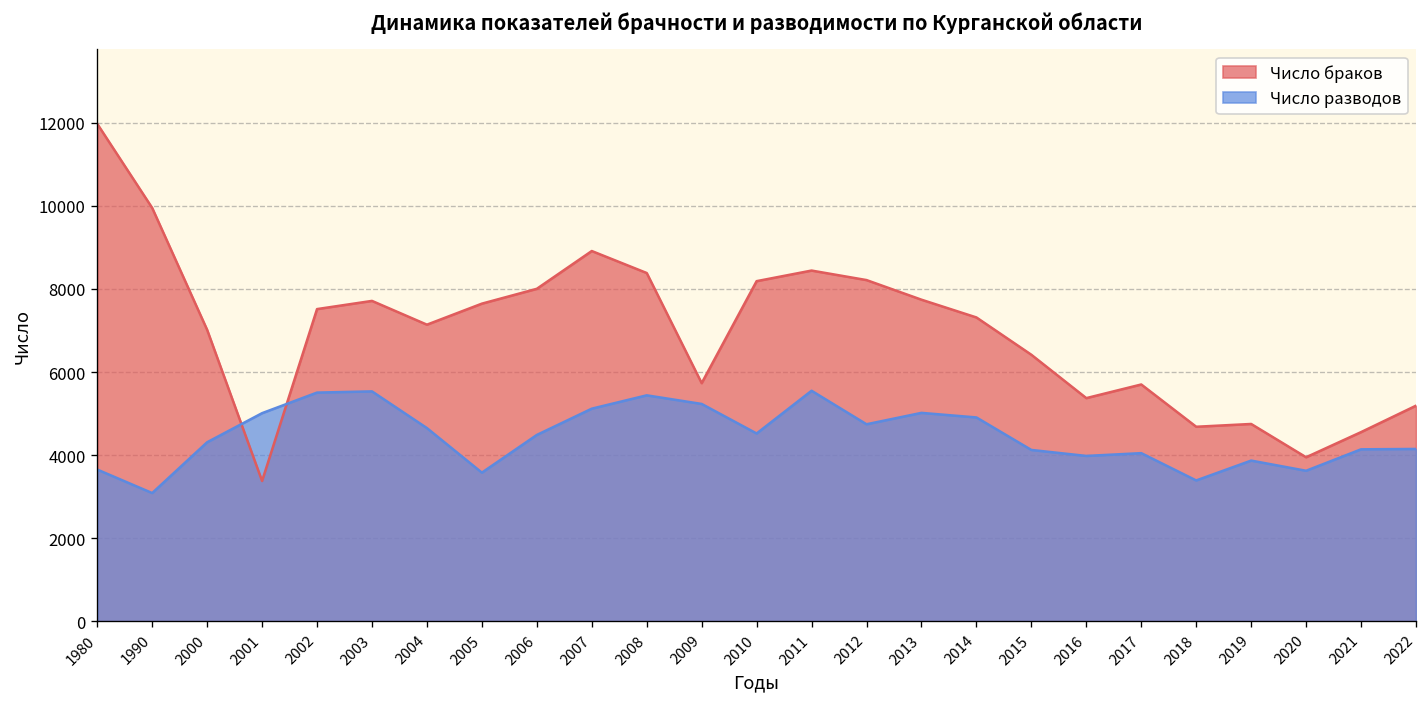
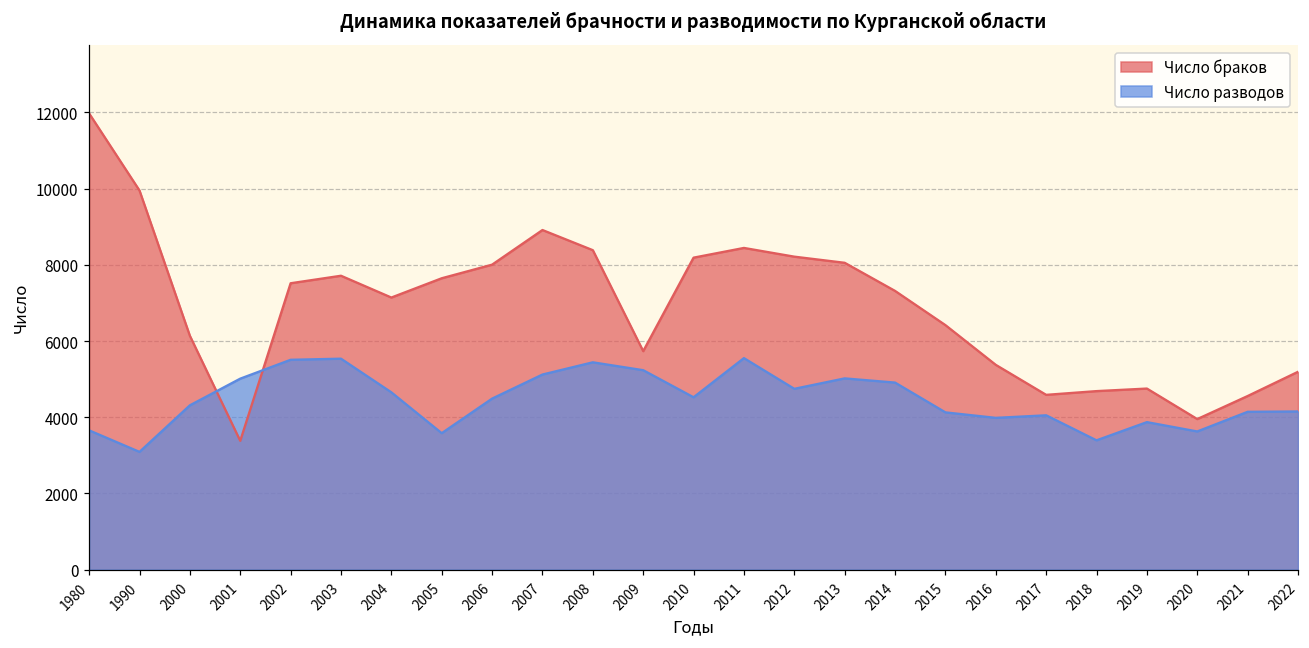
Число браков, 2000: 7000 -> 6100
Число браков, 2013: 7700 -> 8100
Число браков, 2017: 5700 -> 4600
